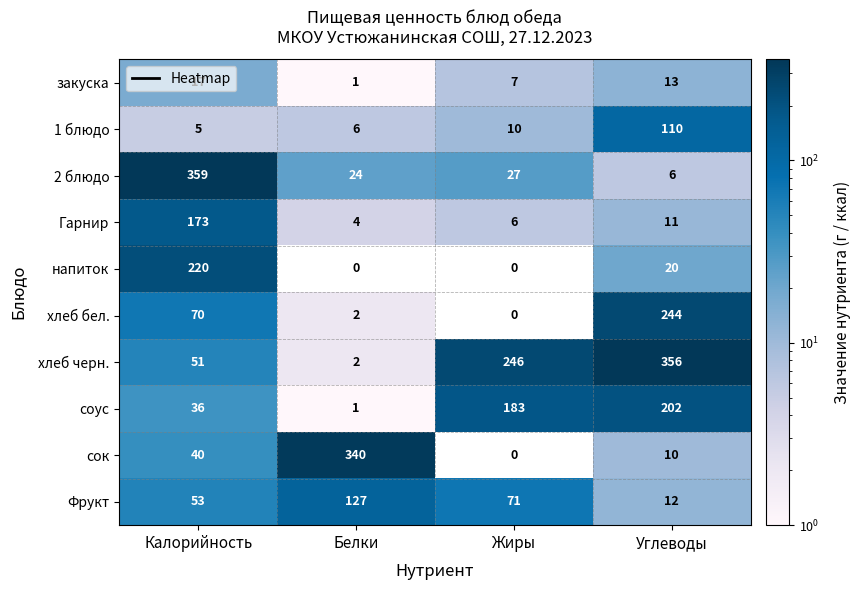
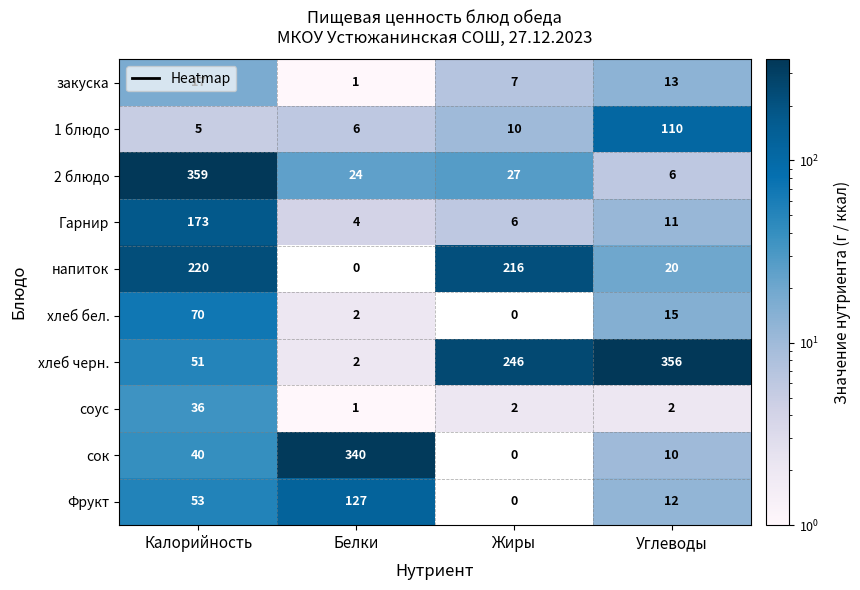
напиток, Жиры: 0 -> 216
хлеб бел., Углеводы: 244 -> 15
соус, Жиры: 183 -> 2
соус, Углеводы: 202 -> 2
Фрукт, Жиры: 71 -> 0
